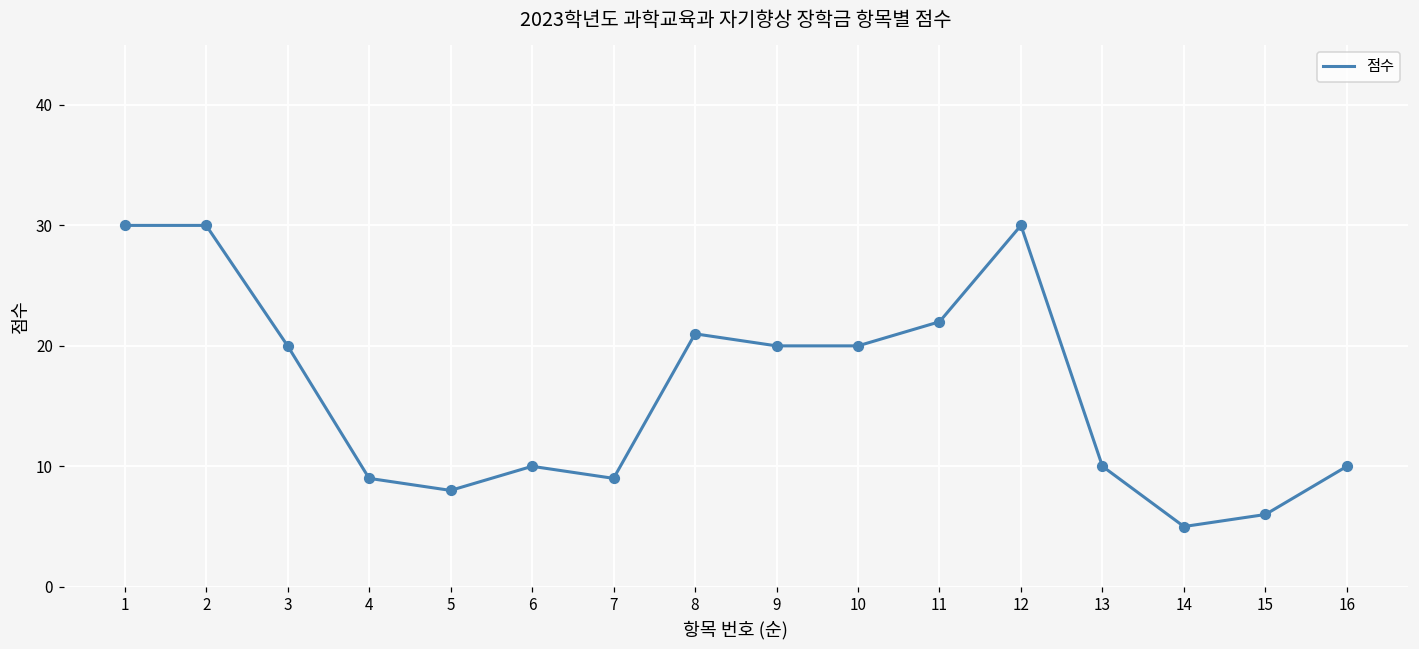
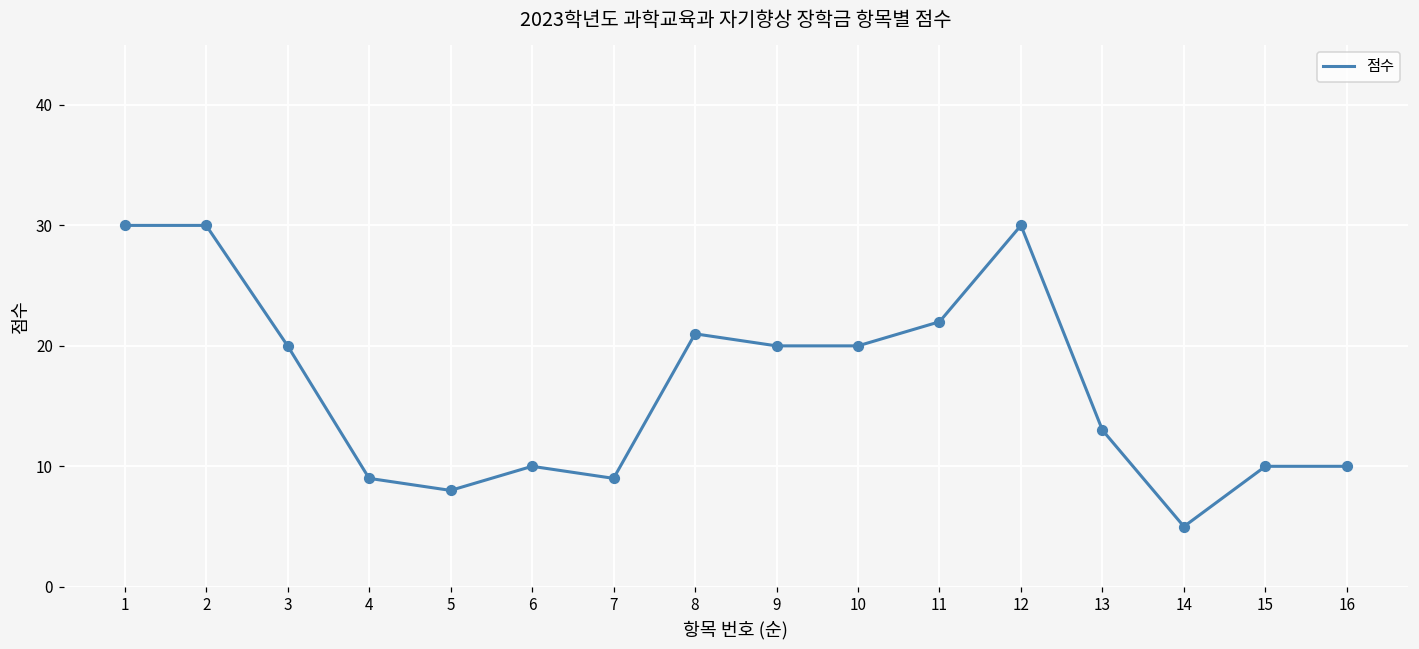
13: 10 -> 13
15: 6 -> 10
